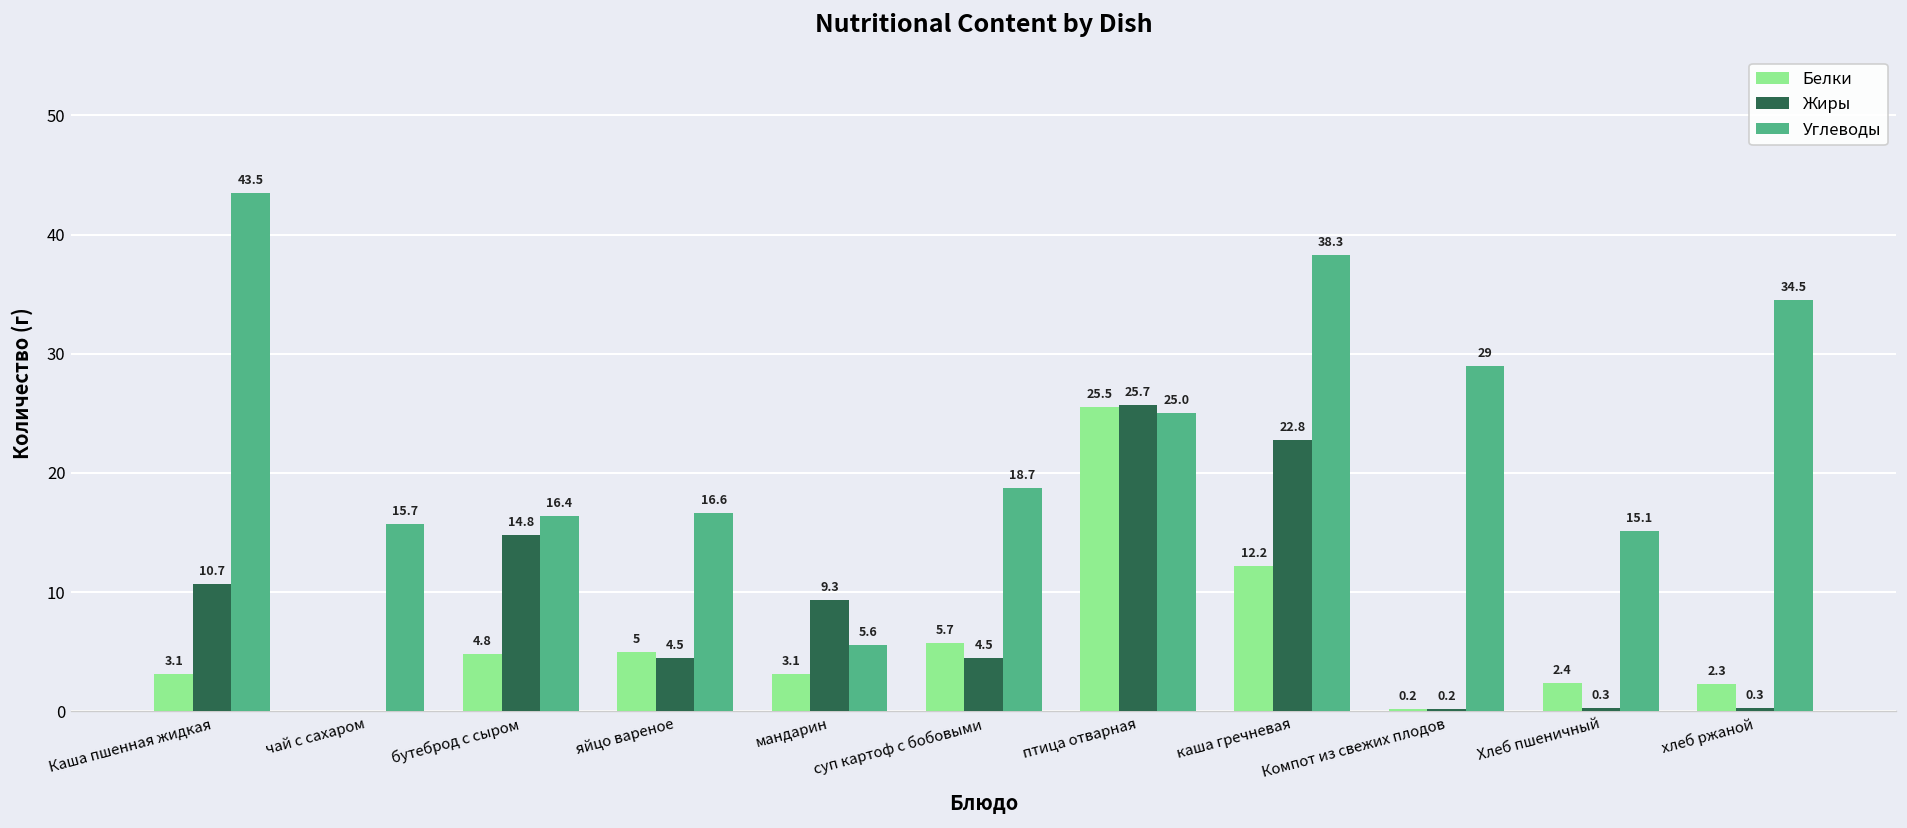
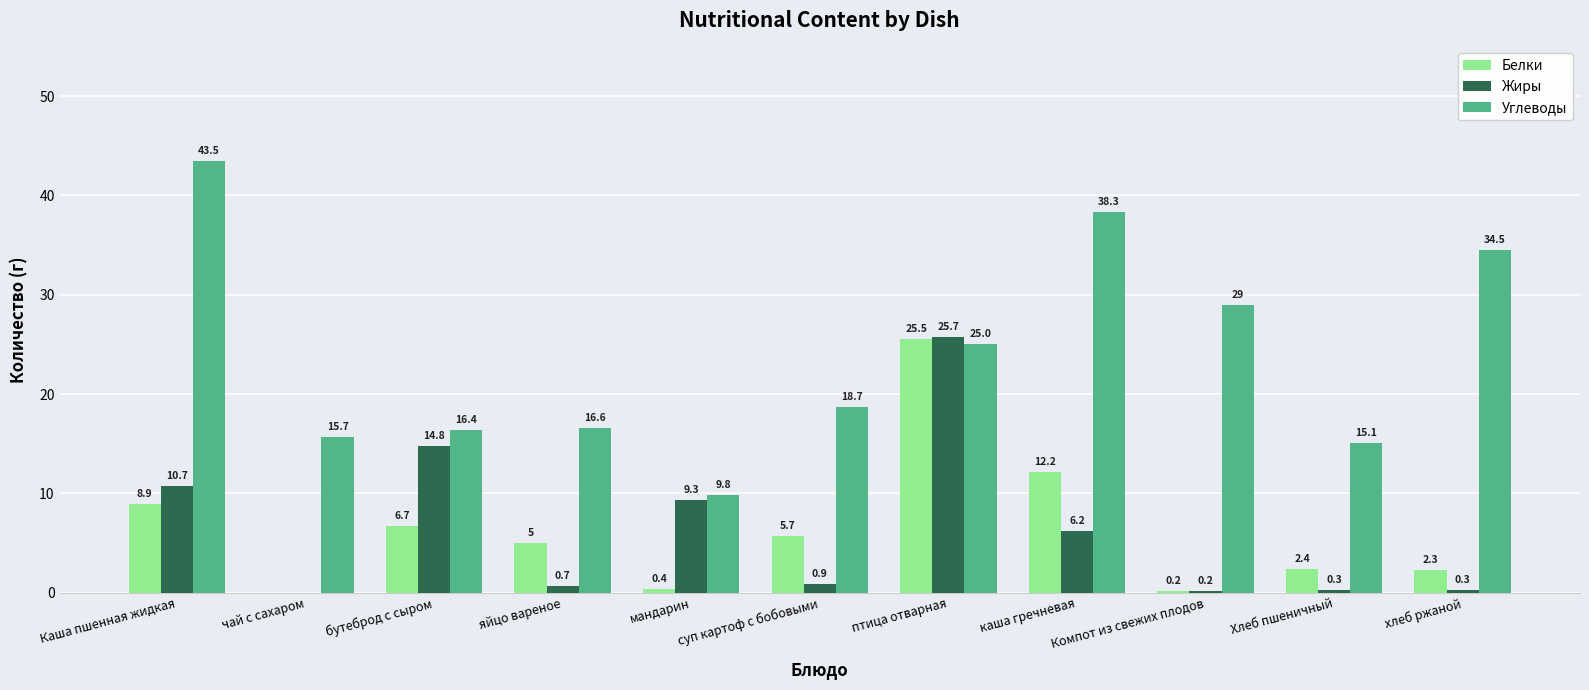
Белки, Каша пшенная жидкая: 3.1 -> 8.9
Белки, бутеброд с сыром: 4.8 -> 6.7
Жиры, яйцо вареное: 4.5 -> 0.7
Белки, мандарин: 3.1 -> 0.4
Углеводы, мандарин: 5.6 -> 9.8
Жиры, суп картоф с бобовыми: 4.5 -> 0.9
Жиры, каша гречневая: 22.8 -> 6.2
